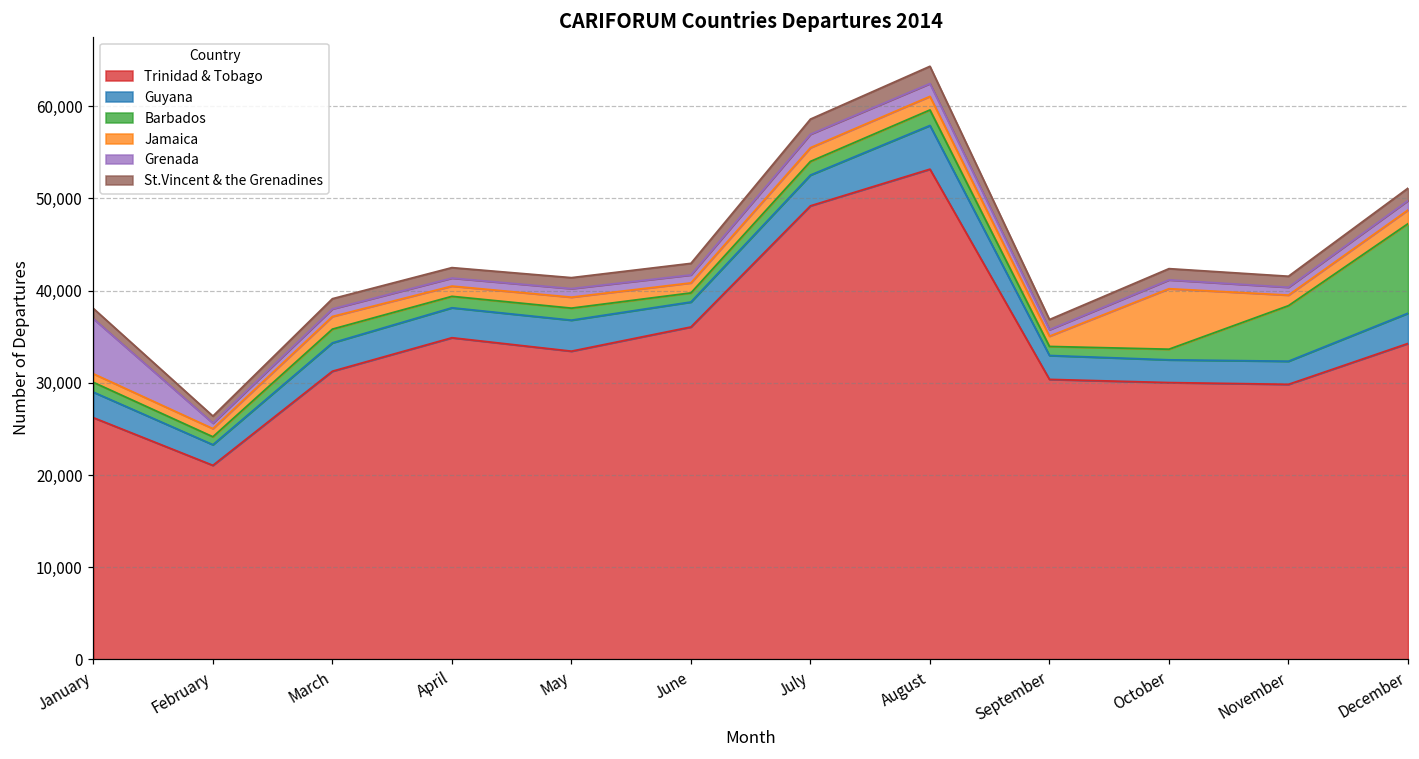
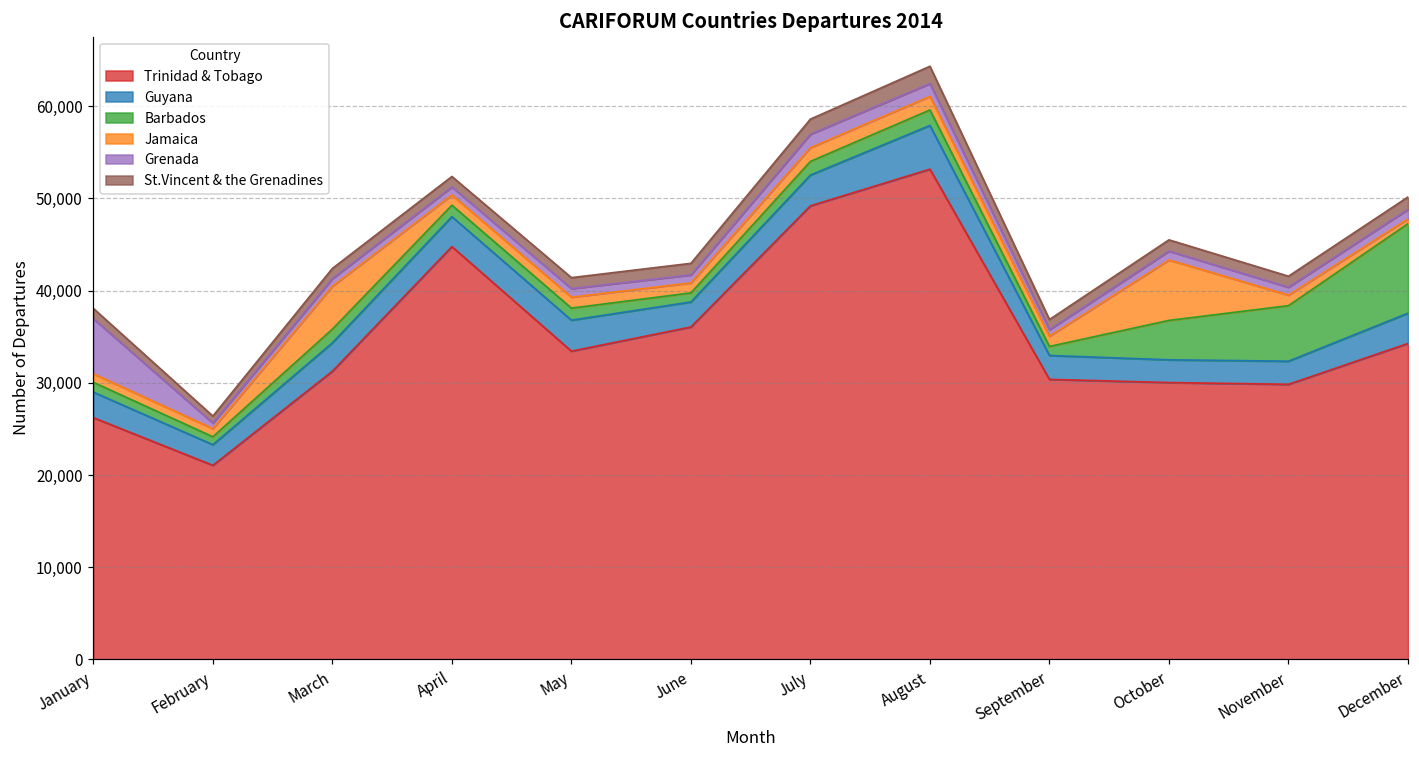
Jamaica, March: 1,000 -> 5,000
Trinidad & Tobago, April: 35,000 -> 45,000
Barbados, October: 1,000 -> 4,000
Jamaica, December: 1,500 -> 500
